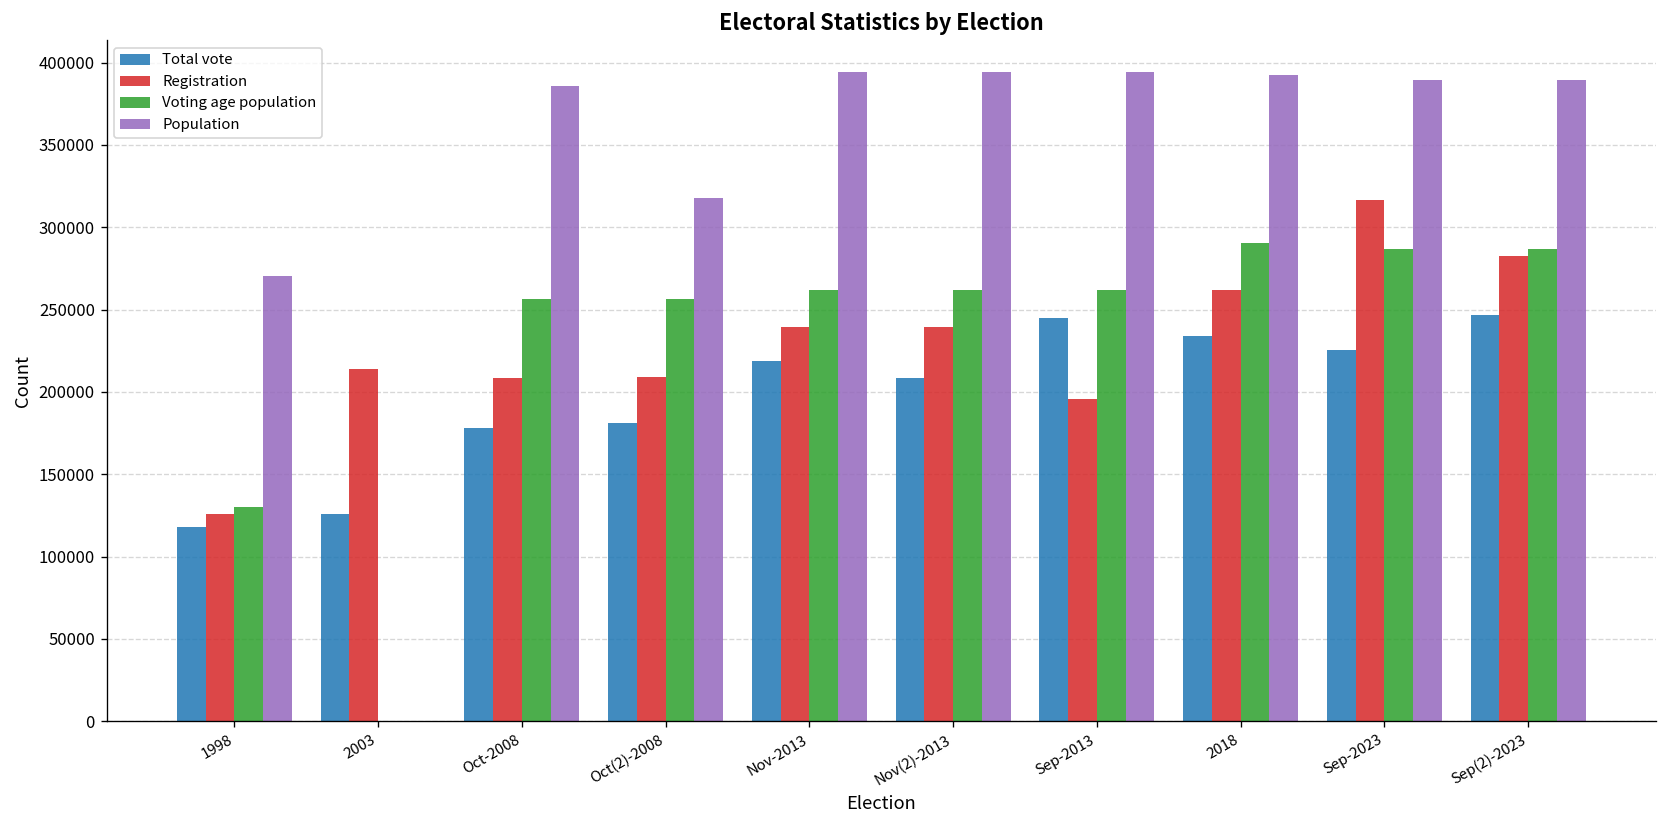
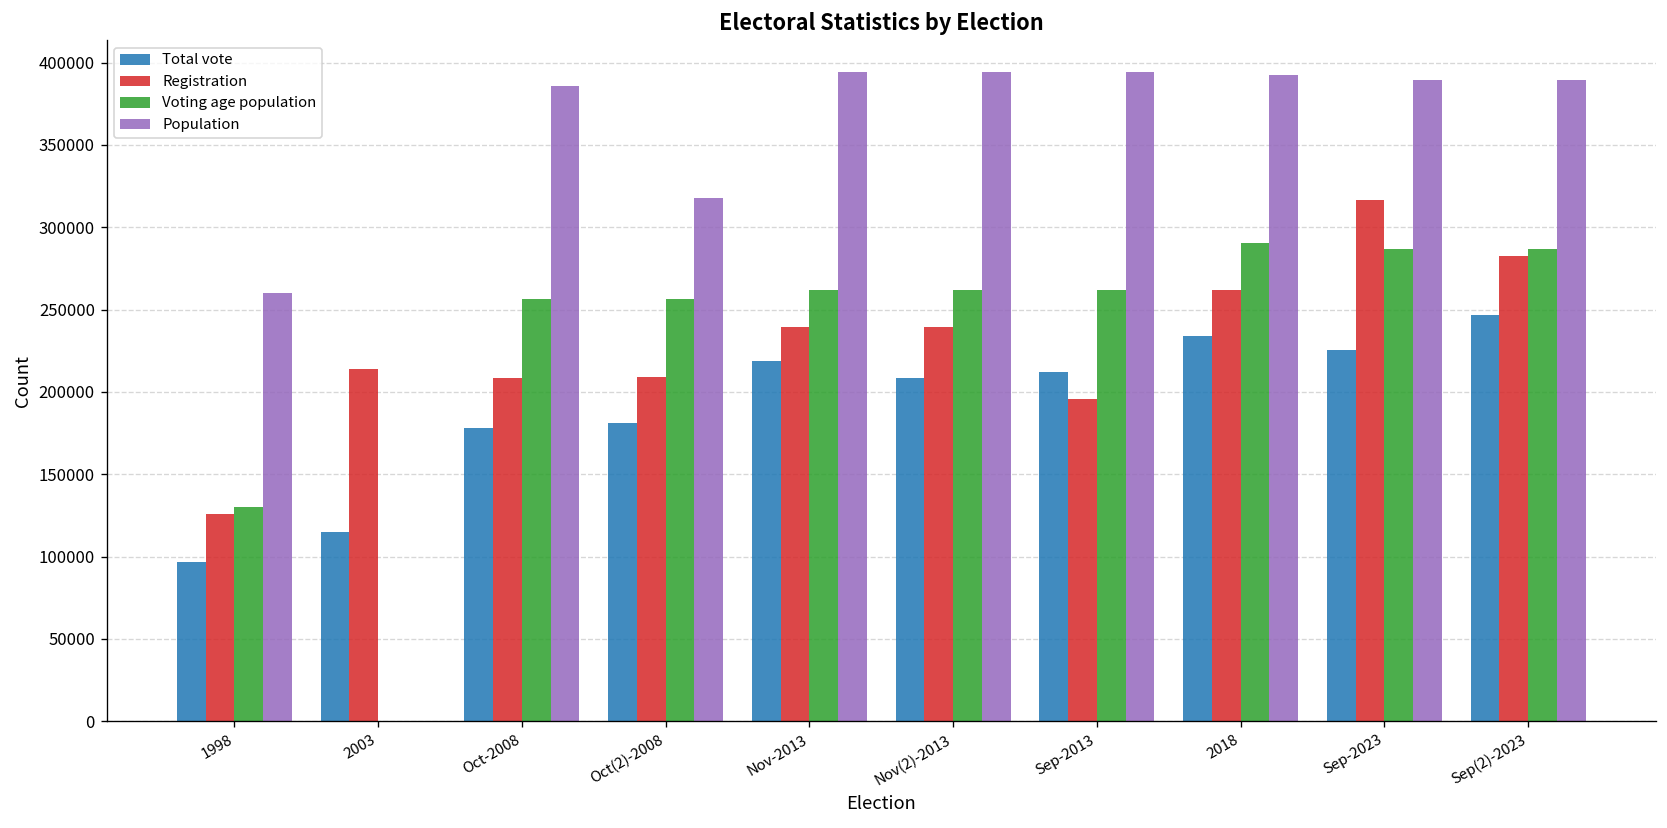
Total vote, 1998: 118000 -> 97000
Population, 1998: 271000 -> 260000
Total vote, 2003: 126000 -> 115000
Total vote, Sep-2013: 245000 -> 212000
